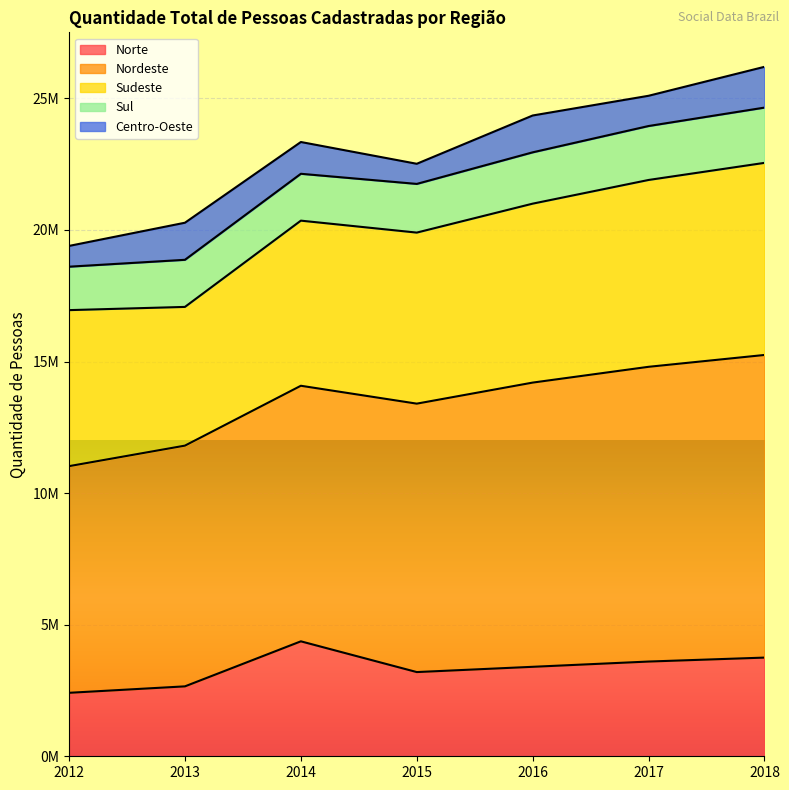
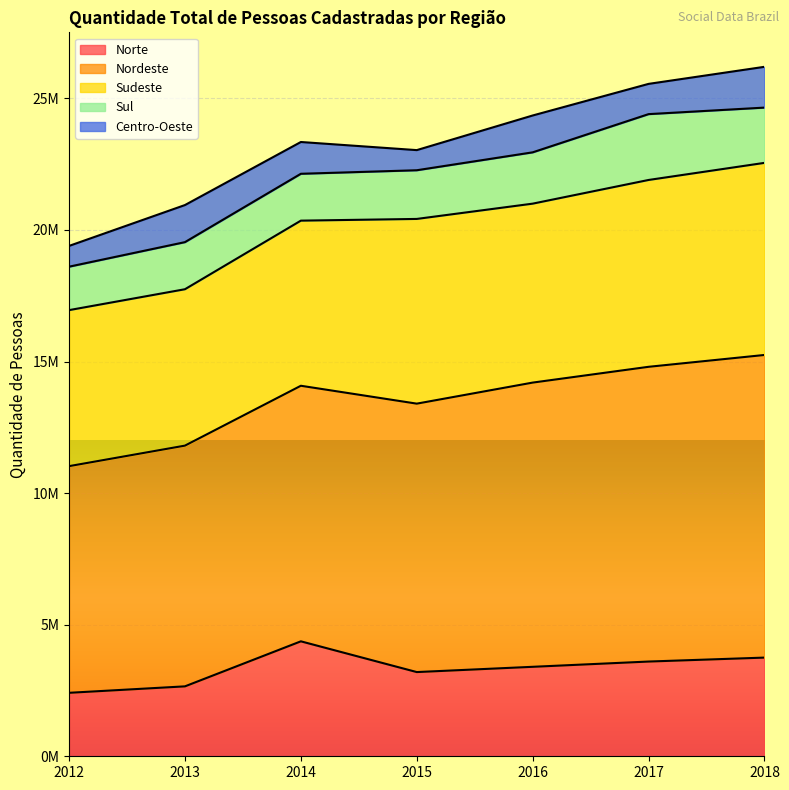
Sudeste, 2013: 5300000 -> 5900000
Sudeste, 2015: 6500000 -> 7000000
Sul, 2017: 2100000 -> 2500000
